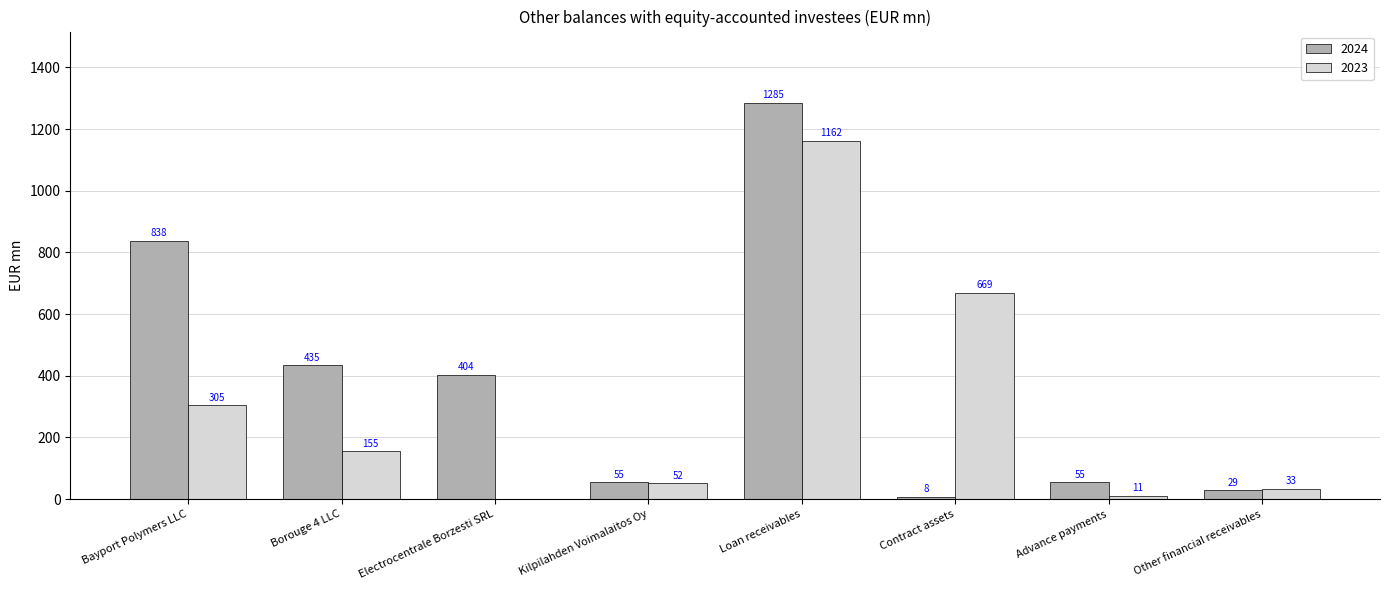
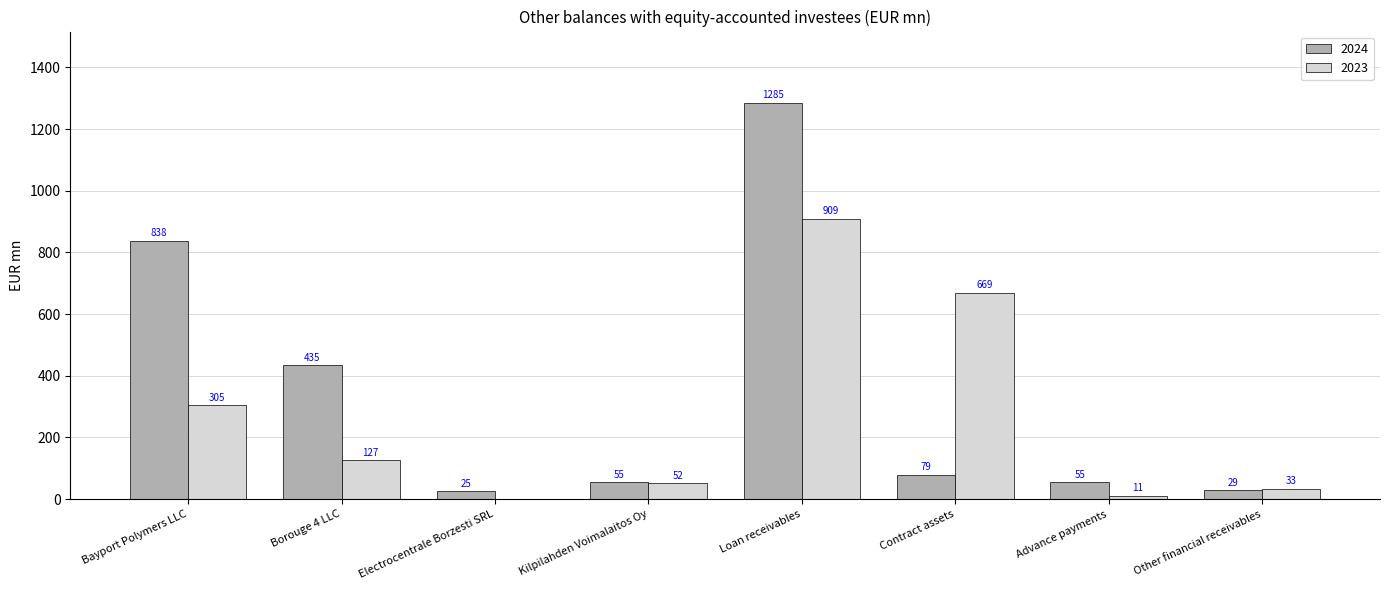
2023, Borouge 4 LLC: 155 -> 127
2024, Electrocentrale Borzesti SRL: 404 -> 25
2023, Loan receivables: 1162 -> 909
2024, Contract assets: 8 -> 79
